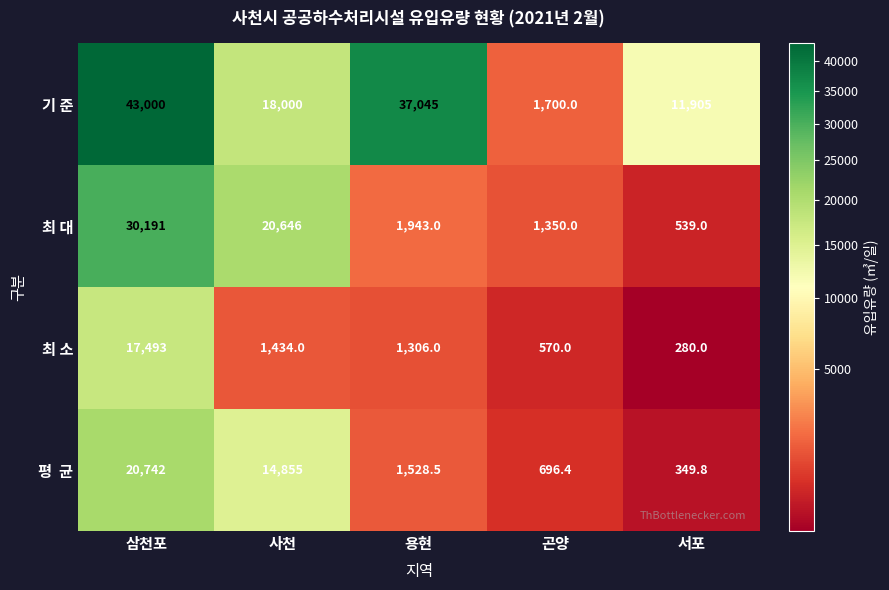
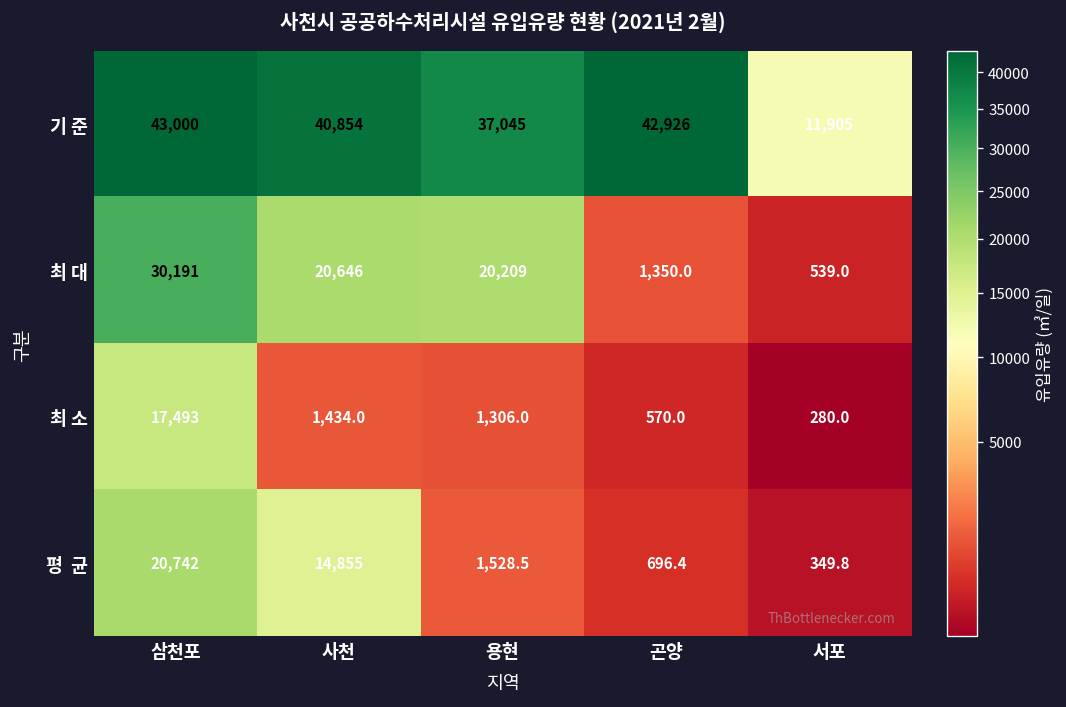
기 준, 사천: 18,000 -> 40,854
기 준, 곤양: 1,700.0 -> 42,926
최 대, 용현: 1,943.0 -> 20,209
